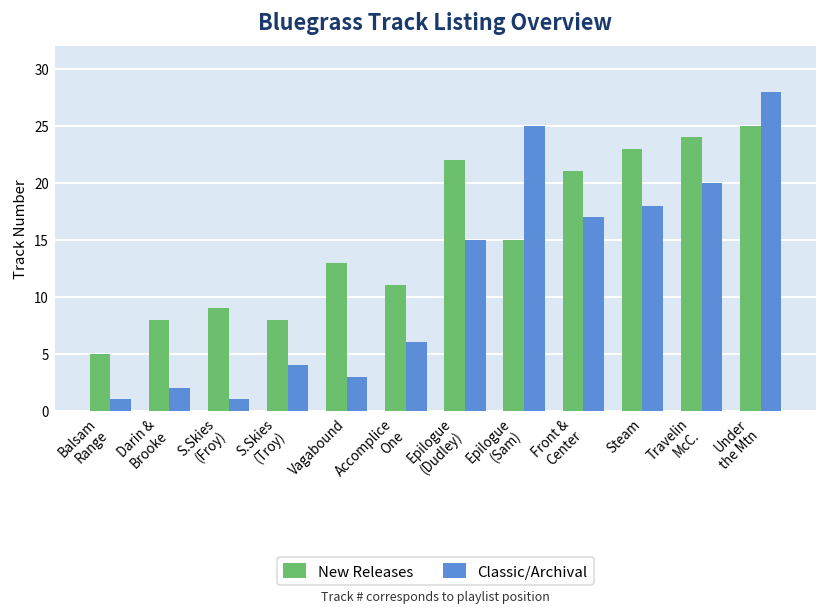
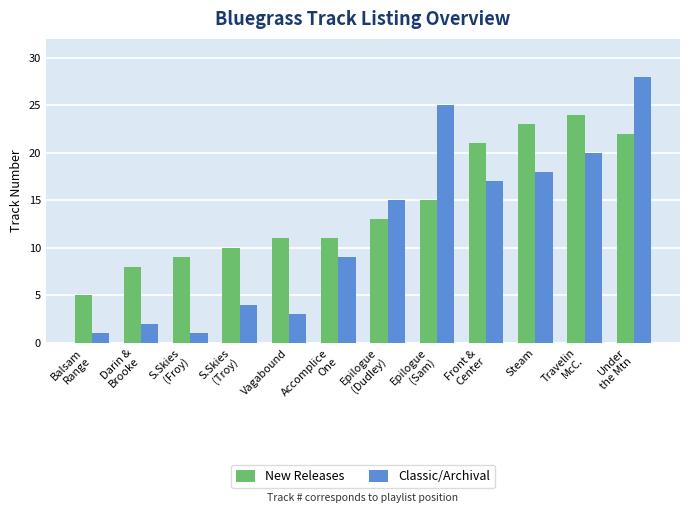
New Releases, S.Skies (Troy): 8 -> 10
New Releases, Vagabound: 13 -> 11
Classic/Archival, Accomplice One: 6 -> 9
New Releases, Epilogue (Dudley): 22 -> 13
New Releases, Under the Mtn: 25 -> 22
